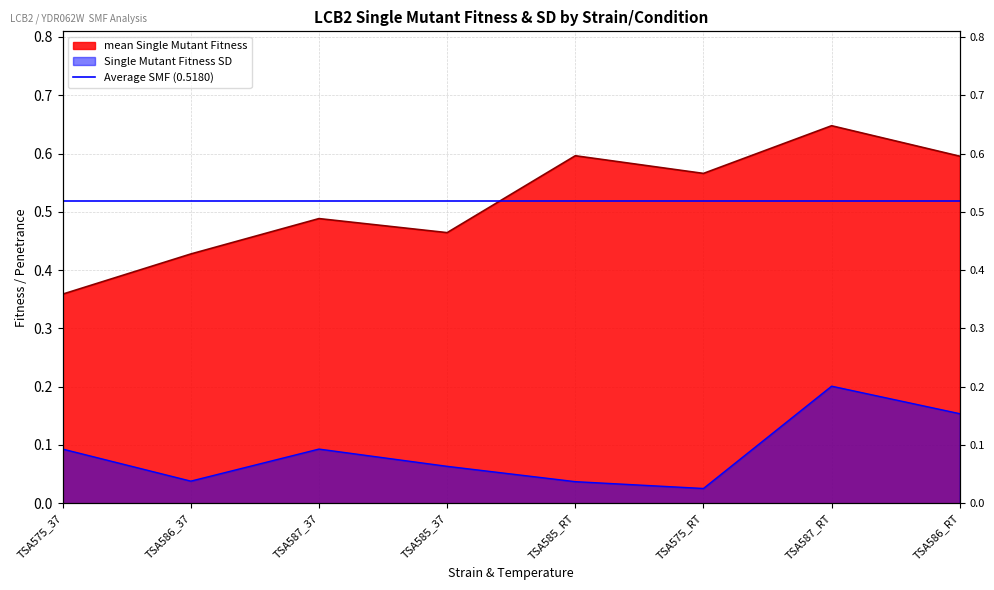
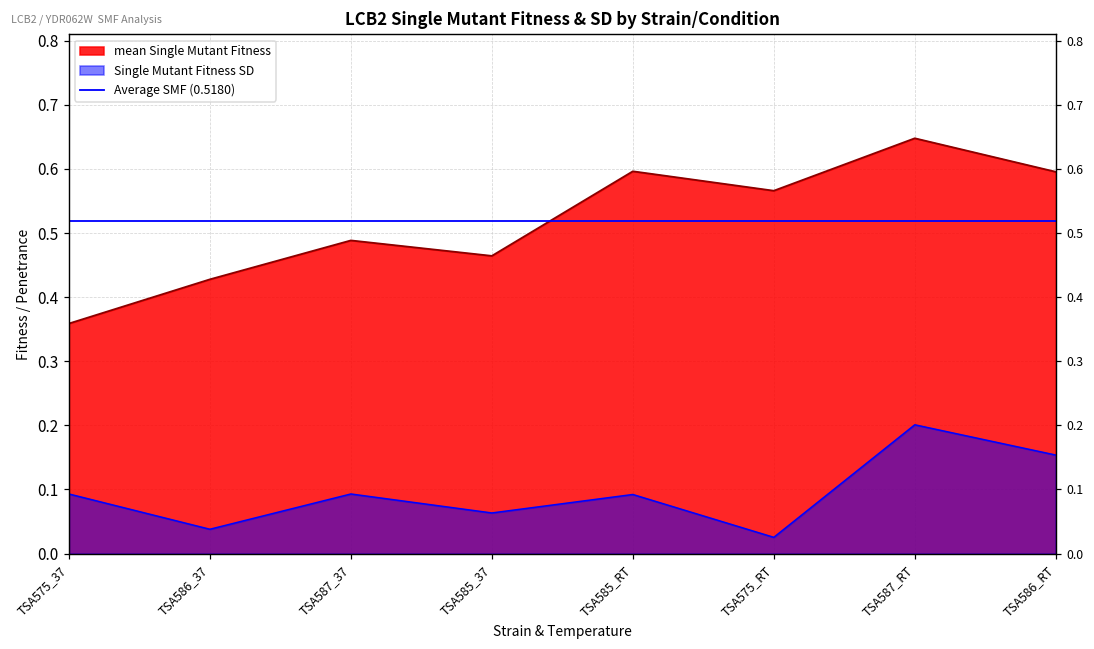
Single Mutant Fitness SD, TSA585_RT: 0.04 -> 0.09
